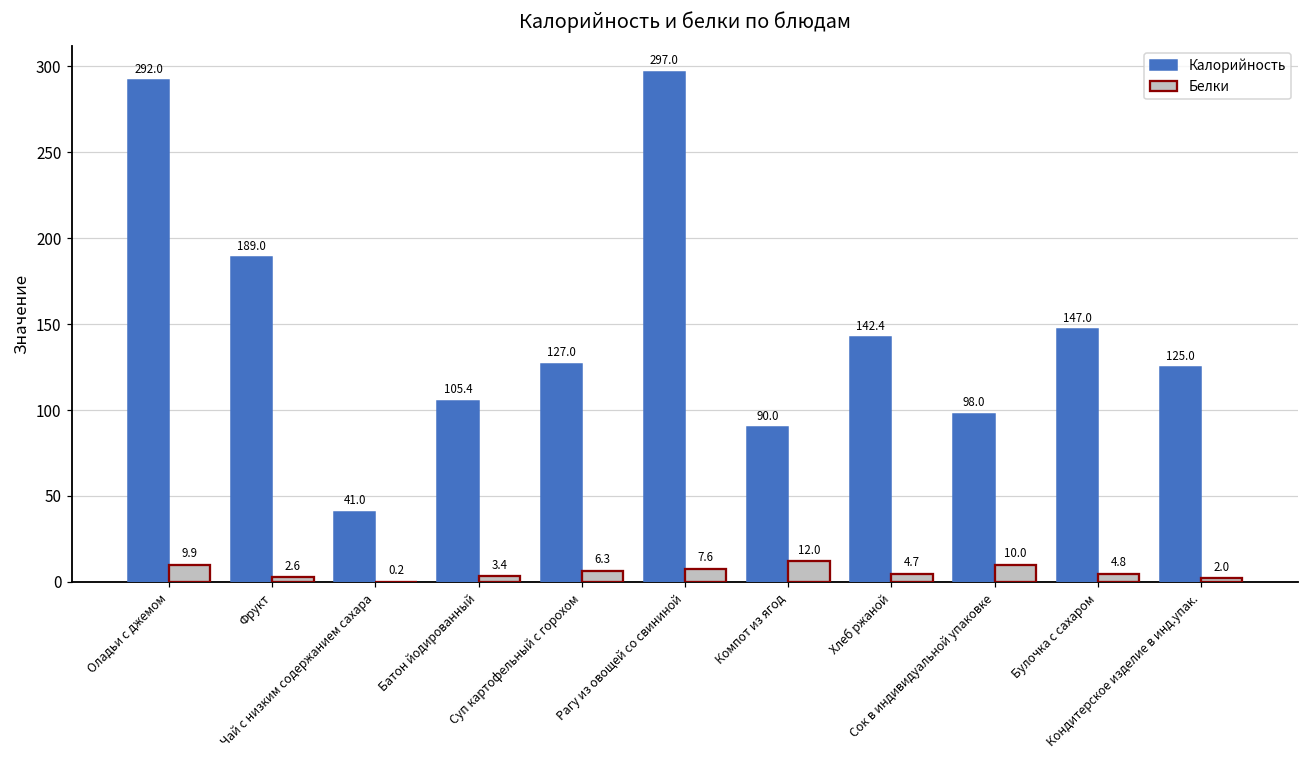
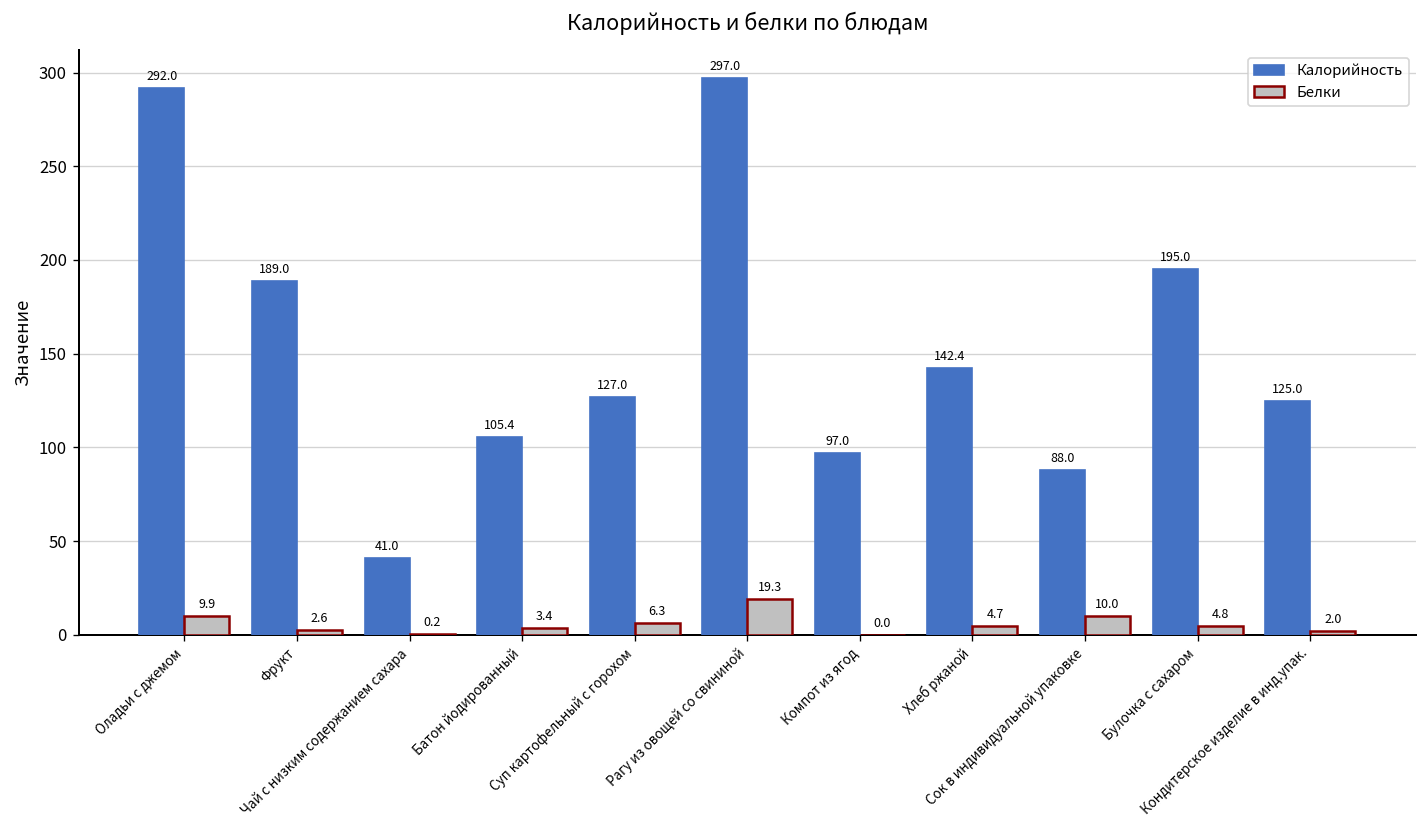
Белки, Рагу из овощей со свининой: 7.6 -> 19.3
Калорийность, Компот из ягод: 90.0 -> 97.0
Белки, Компот из ягод: 12.0 -> 0.0
Калорийность, Сок в индивидуальной упаковке: 98.0 -> 88.0
Калорийность, Булочка с сахаром: 147.0 -> 195.0
